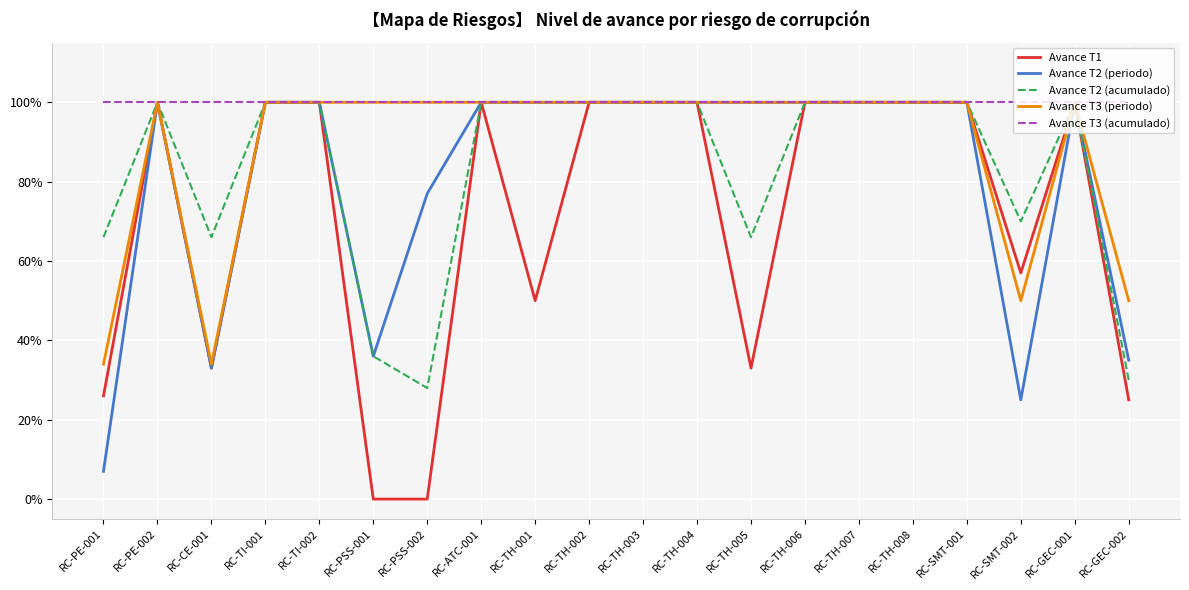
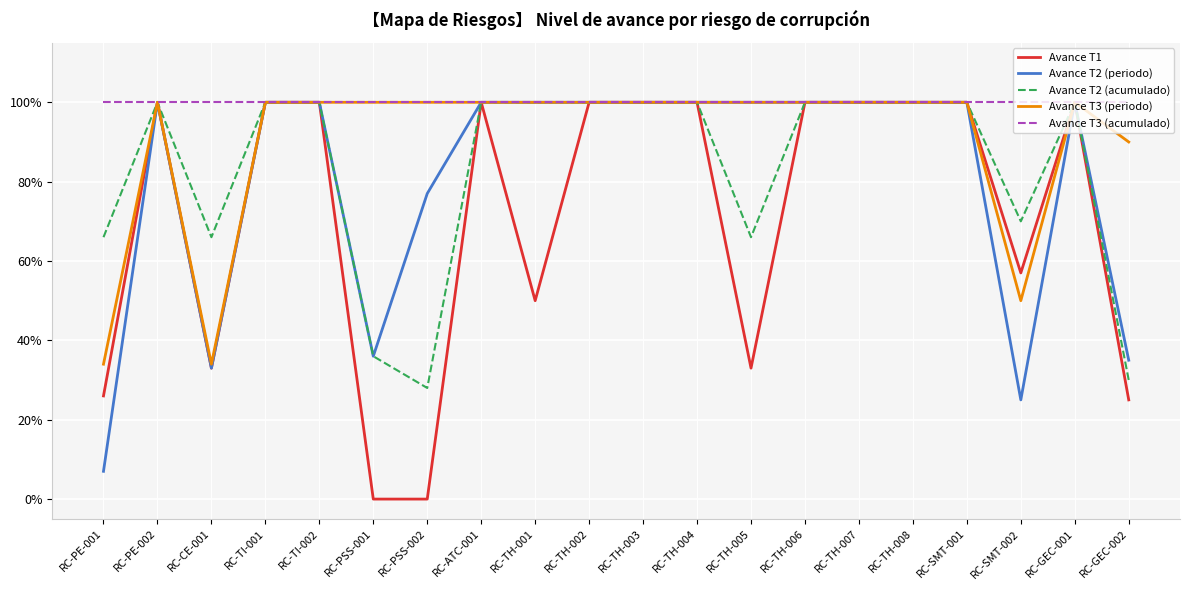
Avance T3 (periodo), RC-GEC-002: 50% -> 90%
